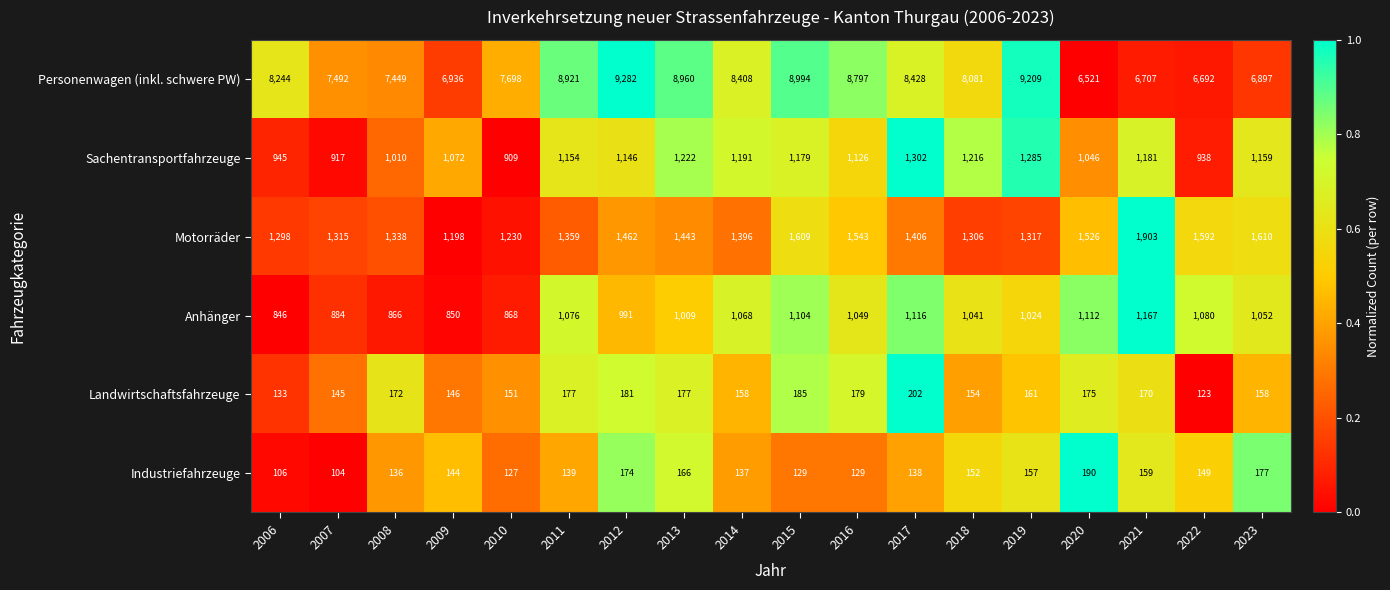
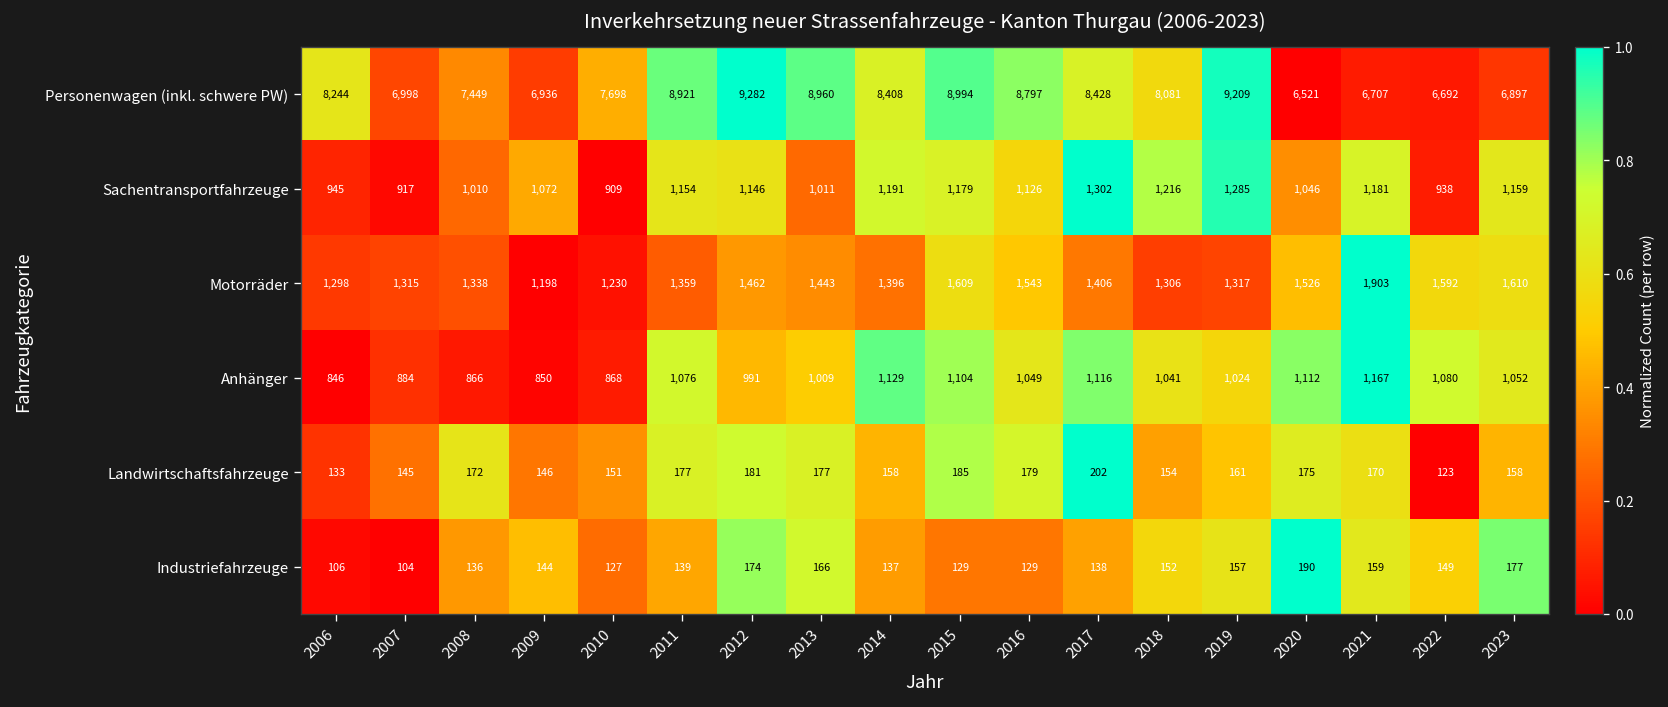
Personenwagen (inkl. schwere PW), 2007: 7,492 -> 6,998
Sachentransportfahrzeuge, 2013: 1,222 -> 1,011
Anhänger, 2014: 1,068 -> 1,129
